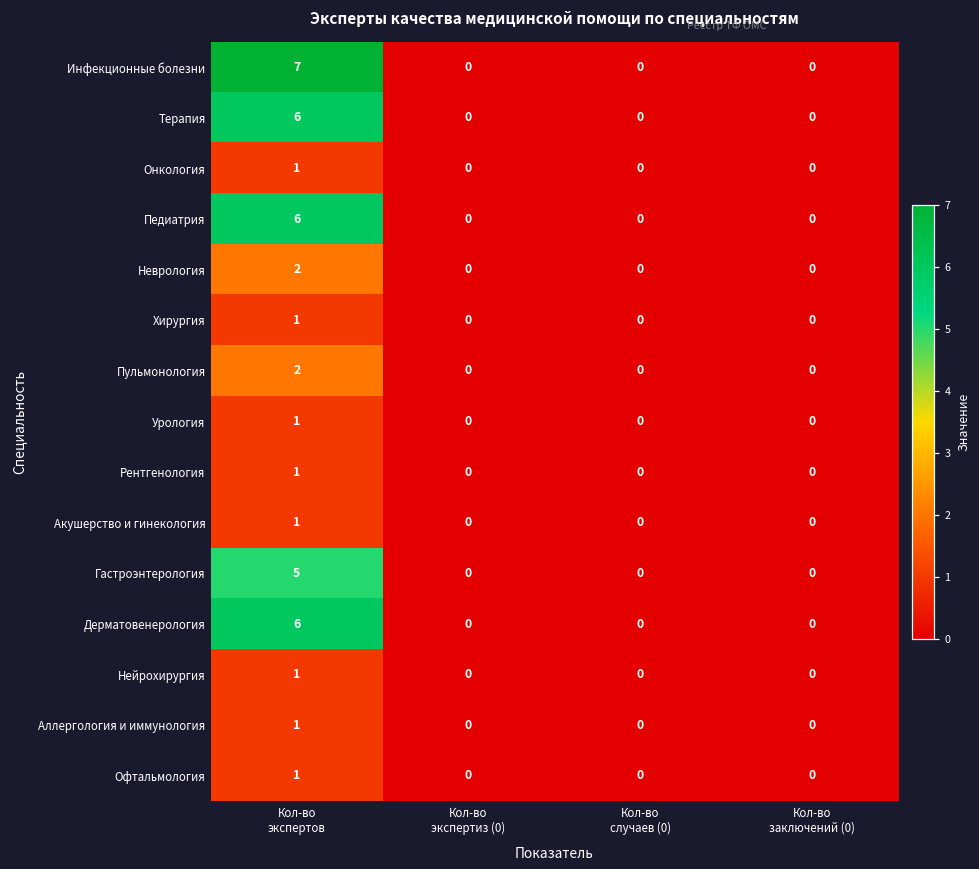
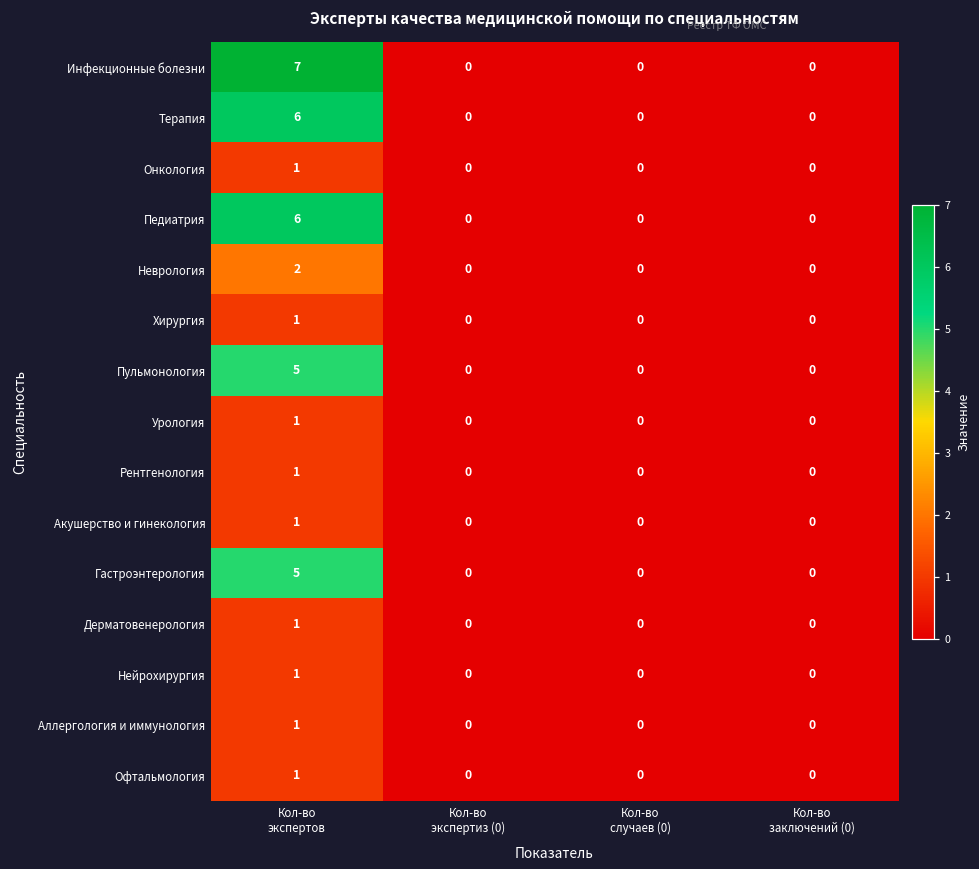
Пульмонология, Кол-во экспертов: 2 -> 5
Дерматовенерология, Кол-во экспертов: 6 -> 1
